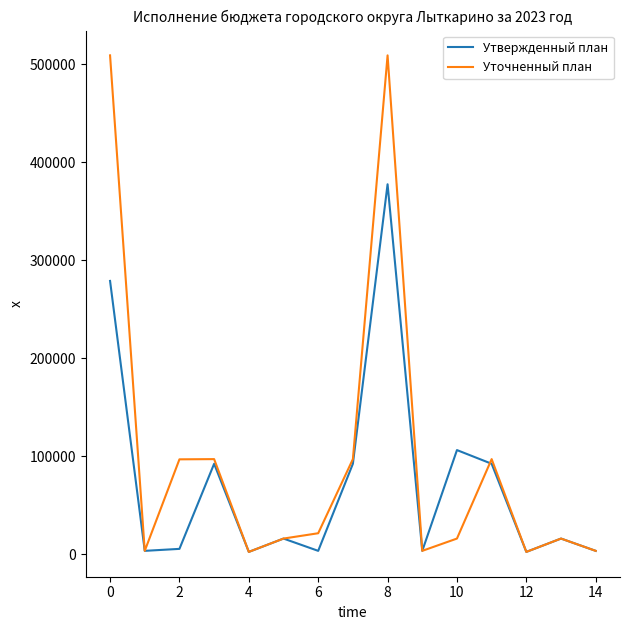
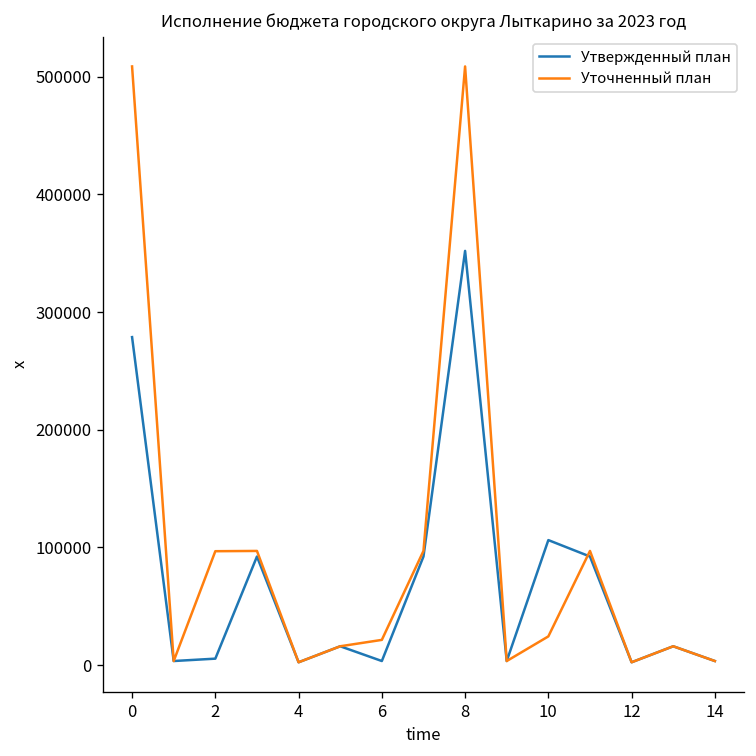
Утвержденный план, 8: 380000 -> 350000
Уточненный план, 10: 16000 -> 24000
